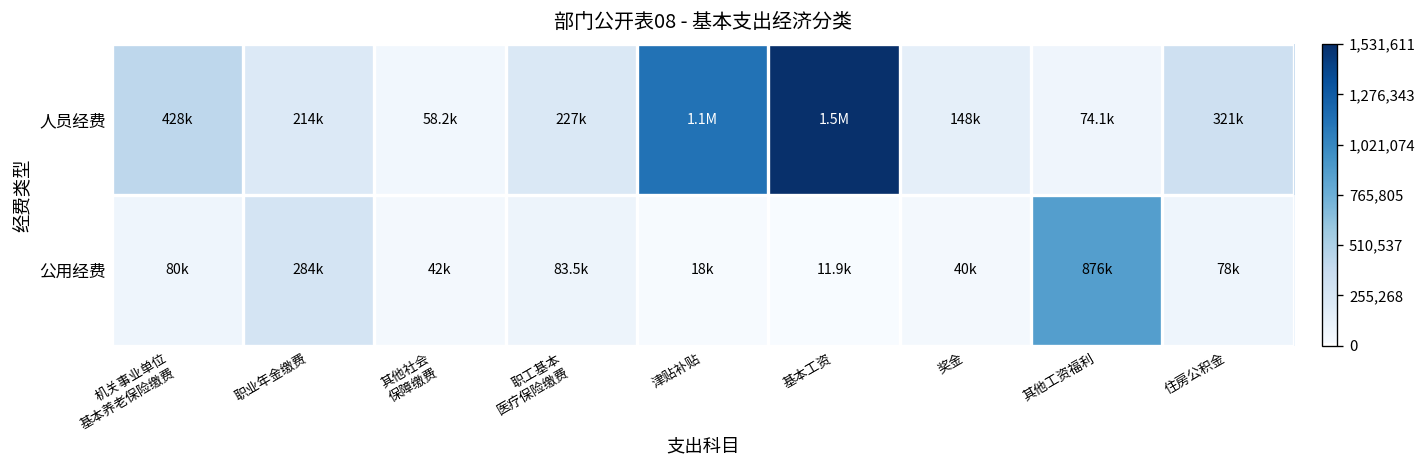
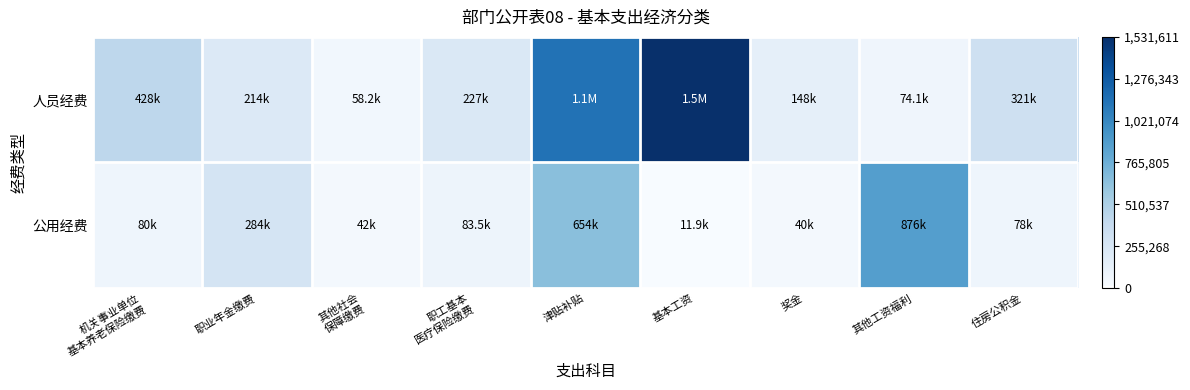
公用经费, 津贴补贴: 18k -> 654k
